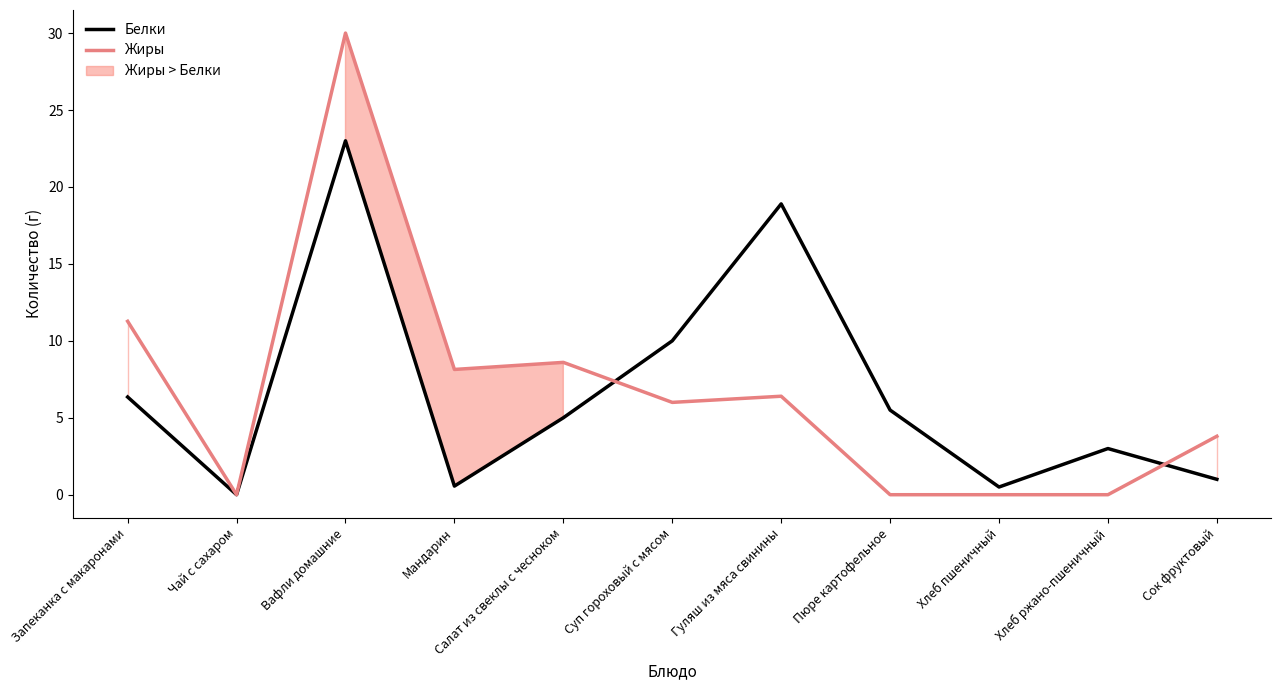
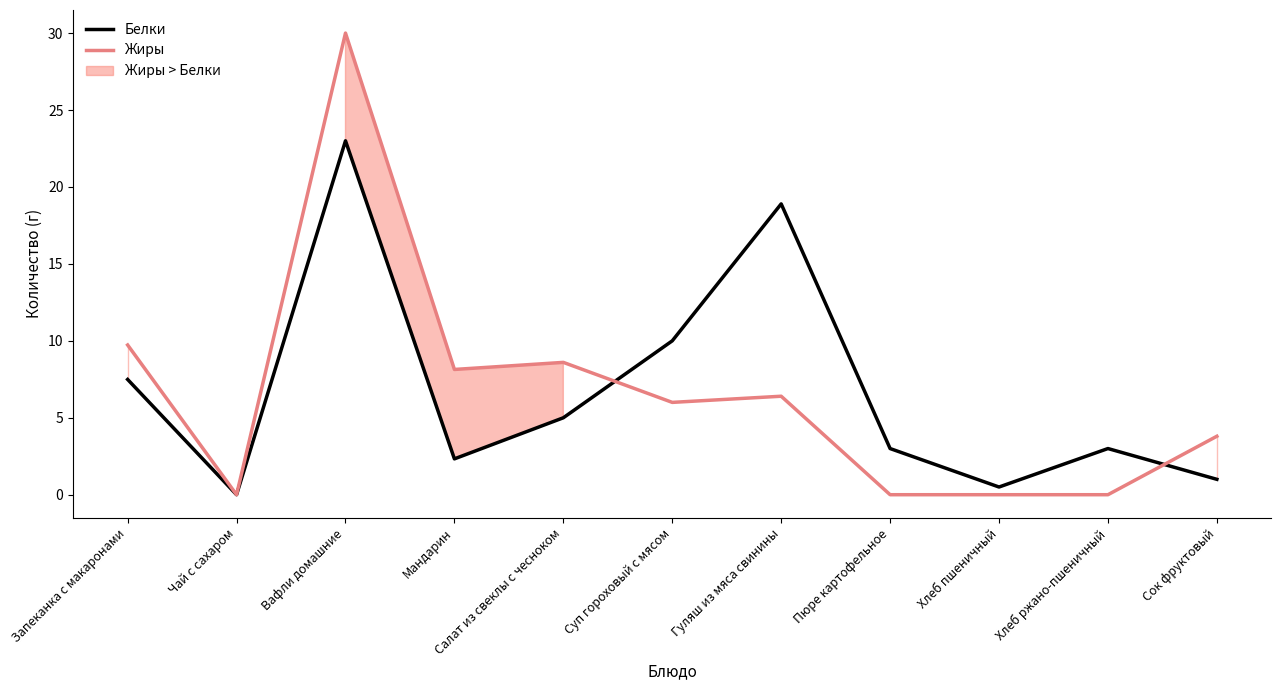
Белки, Запеканка с макаронами: 6.4 -> 7.5
Жиры, Запеканка с макаронами: 11.3 -> 9.7
Белки, Мандарин: 0.6 -> 2.3
Белки, Пюре картофельное: 5.5 -> 3.0
